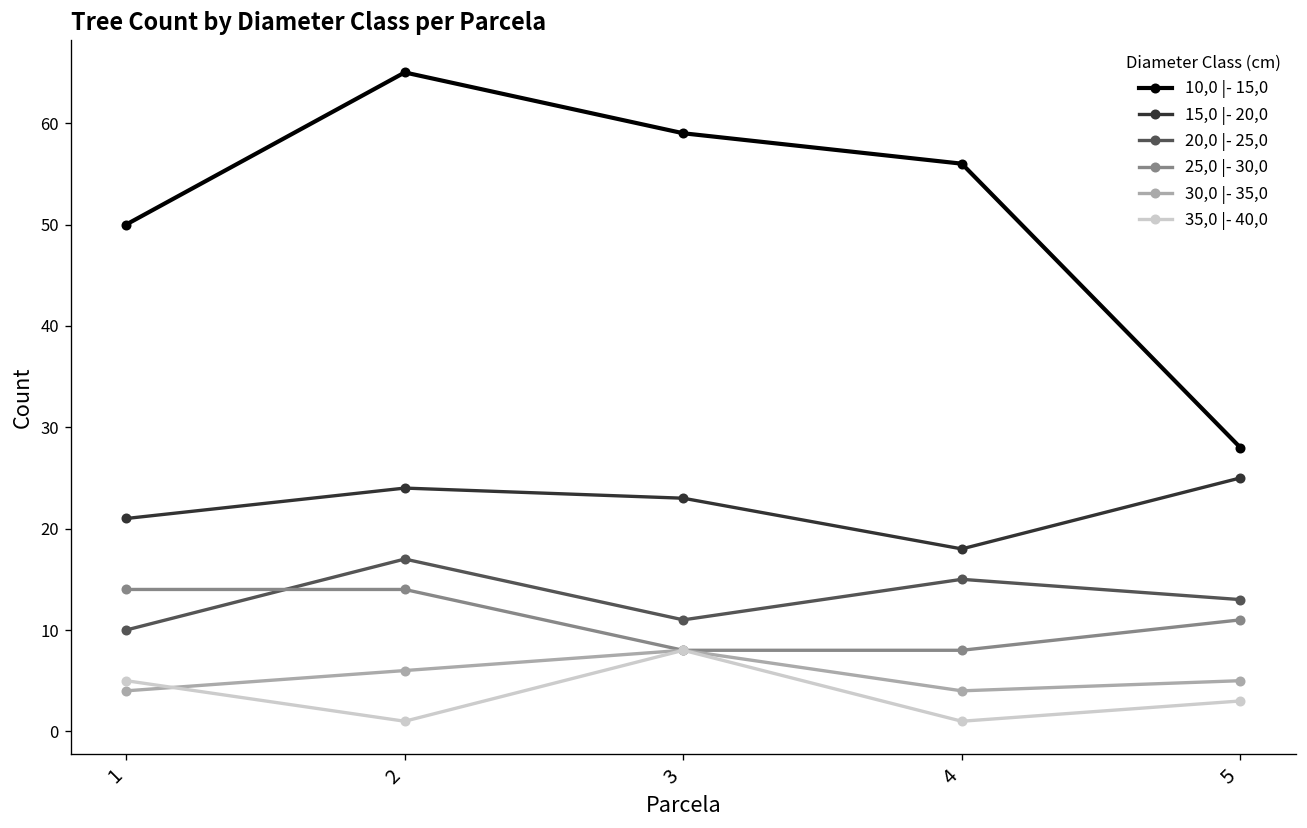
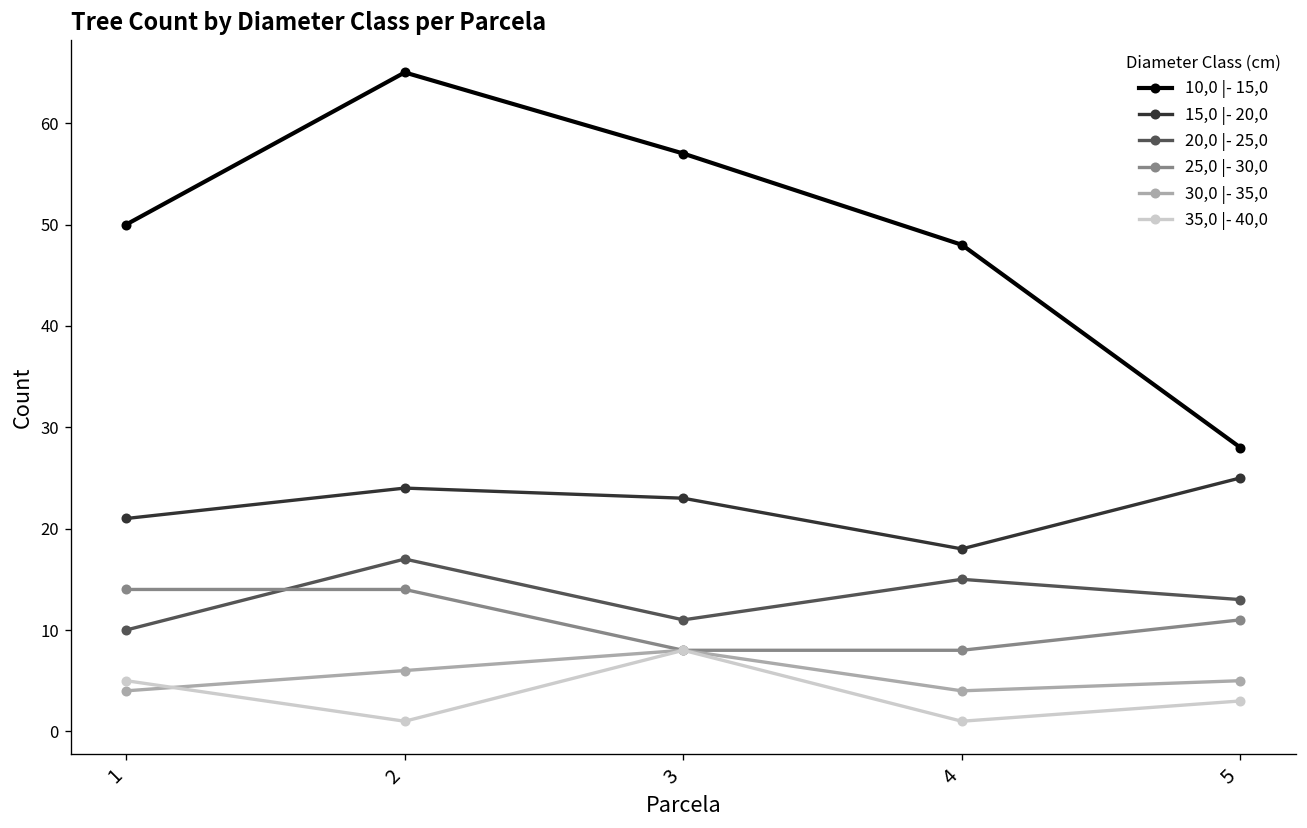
10,0 |- 15,0, 3: 59 -> 57
10,0 |- 15,0, 4: 56 -> 48
